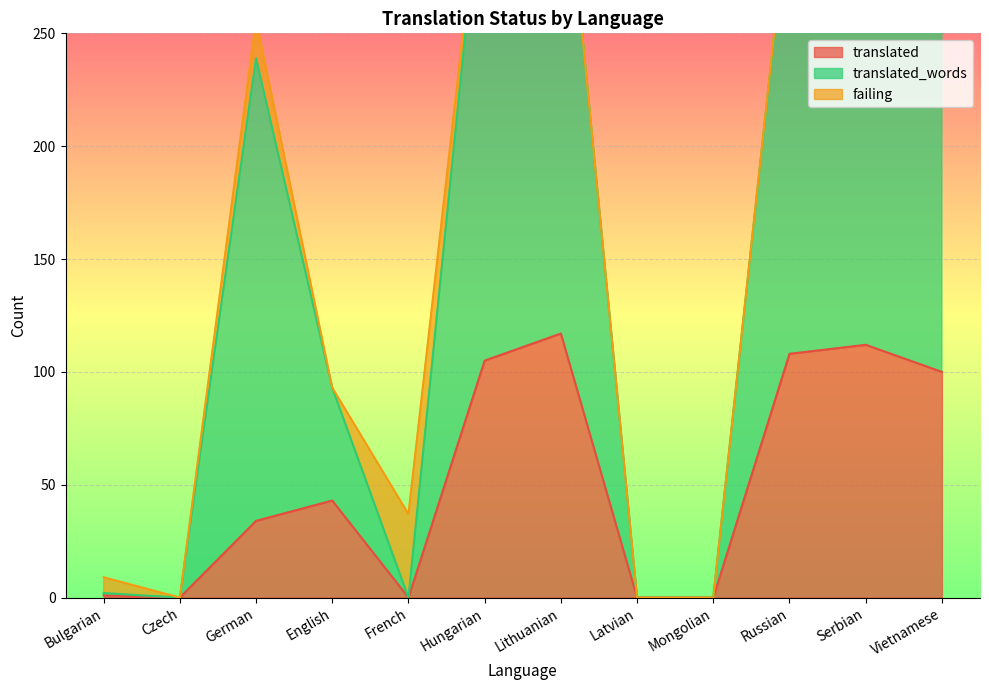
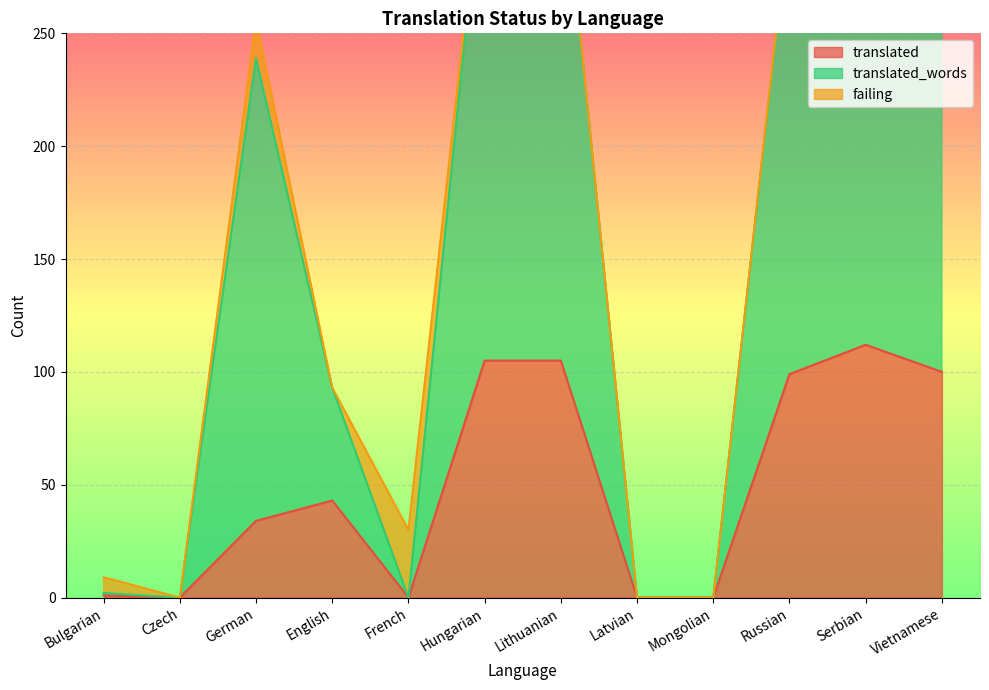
failing, French: 37 -> 30
translated, Lithuanian: 117 -> 105
translated, Russian: 108 -> 99
